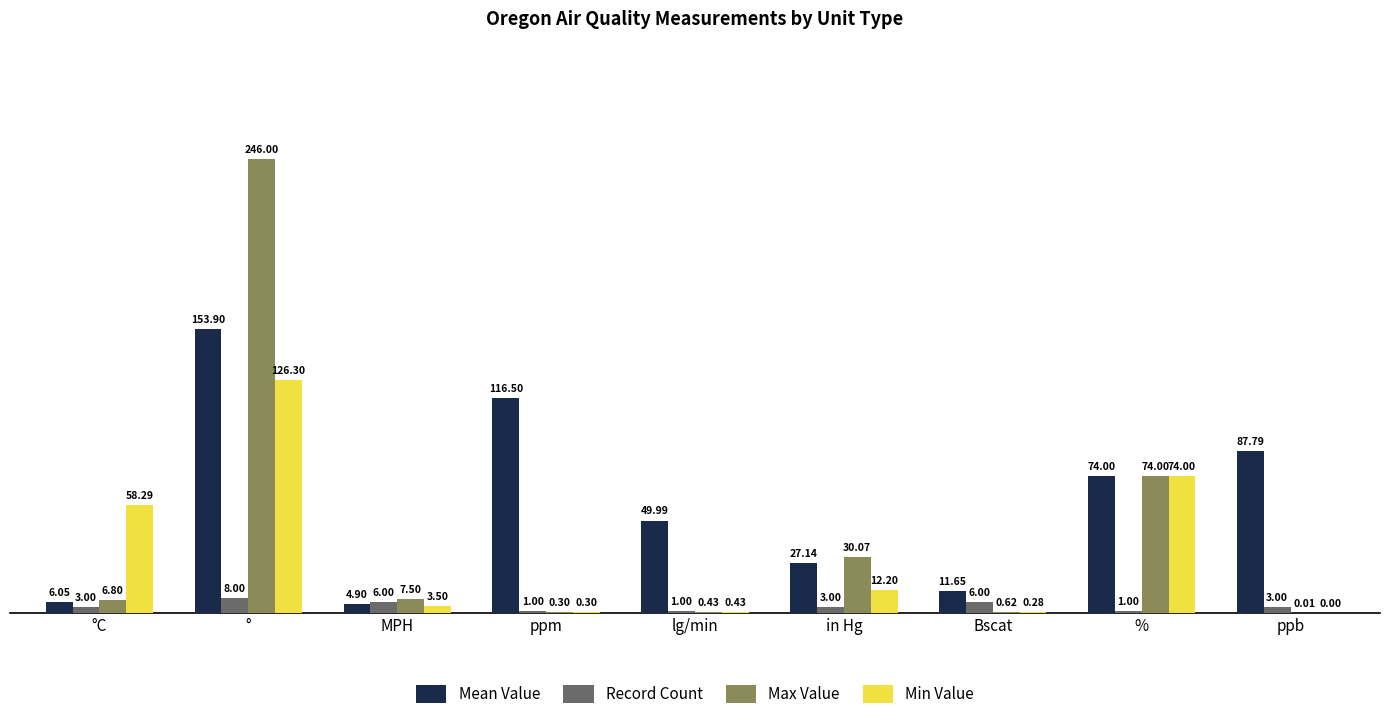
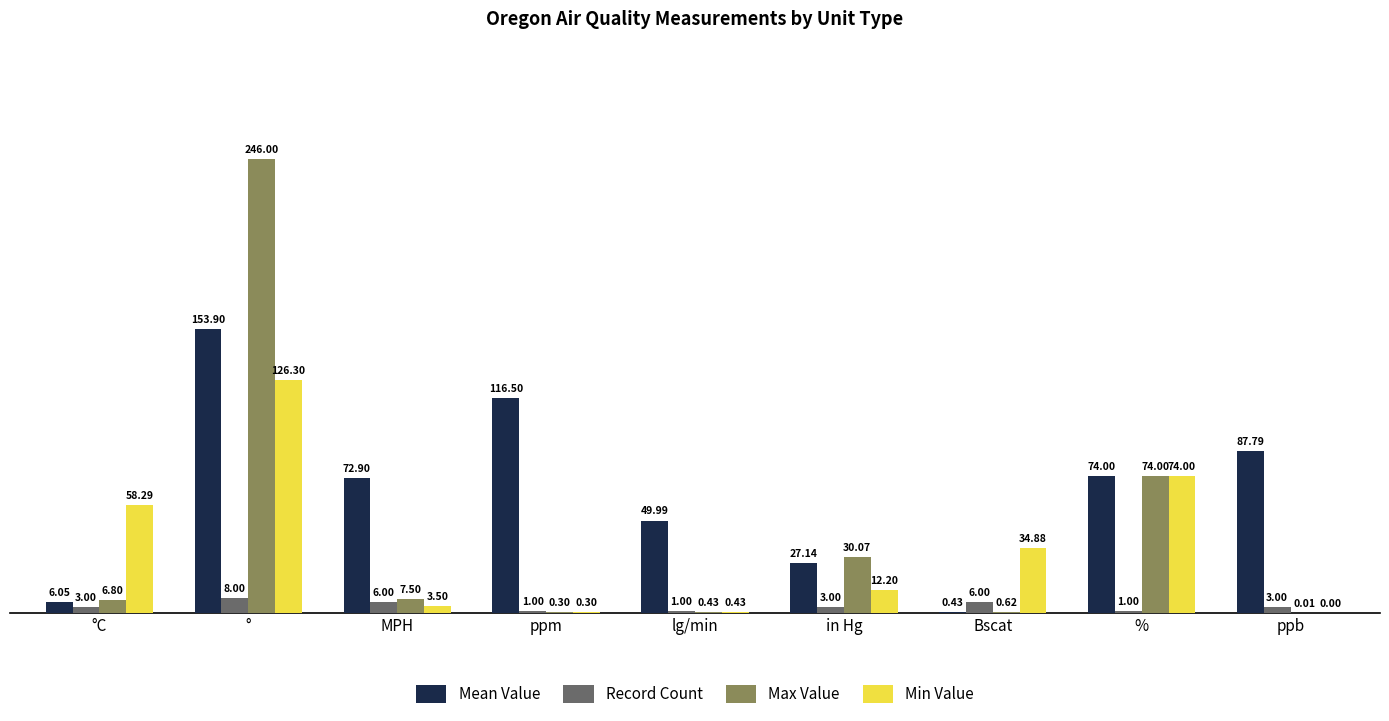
Mean Value, MPH: 4.90 -> 72.90
Mean Value, Bscat: 11.65 -> 0.43
Min Value, Bscat: 0.28 -> 34.88
